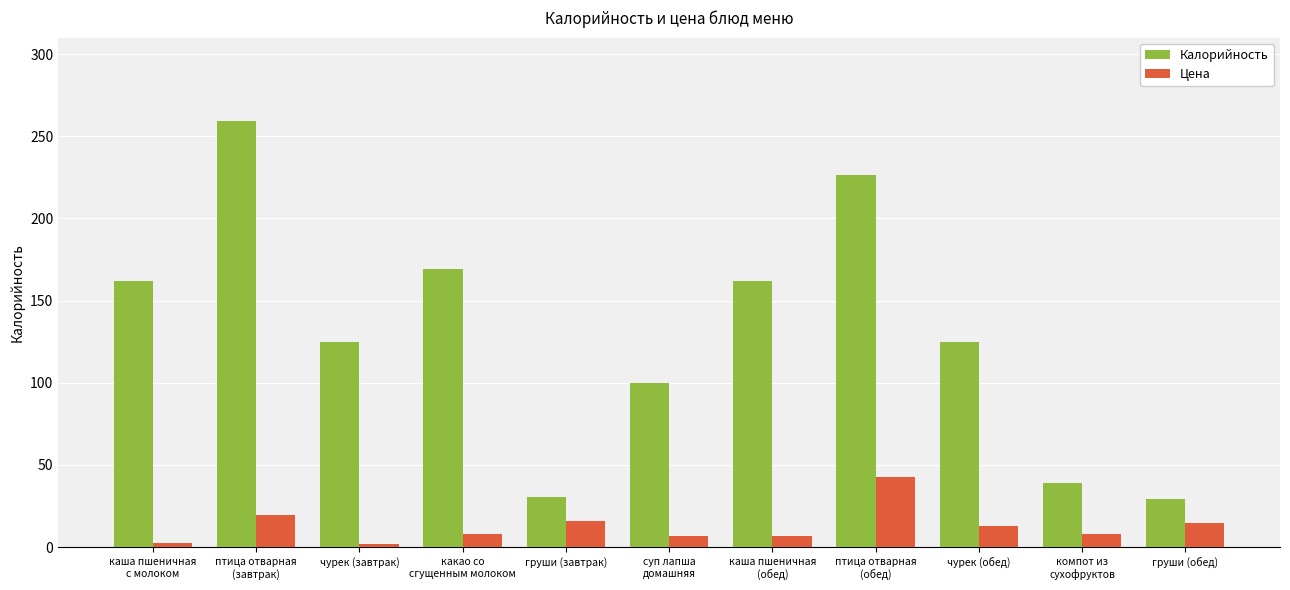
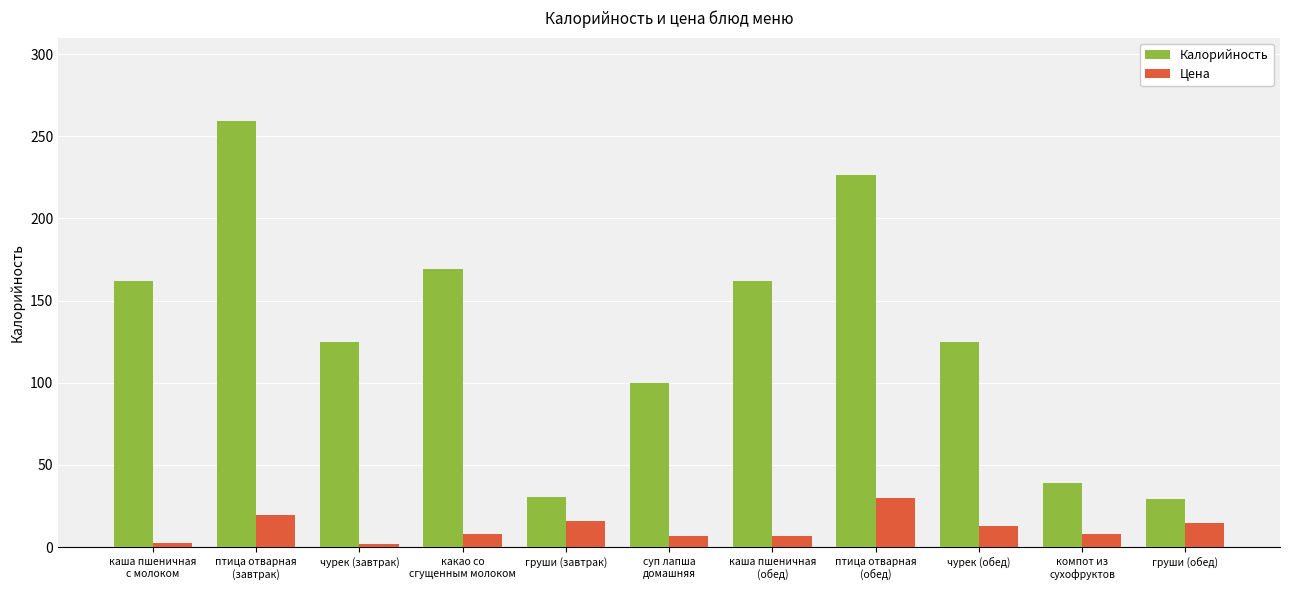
Цена, птица отварная (обед): 43 -> 30
